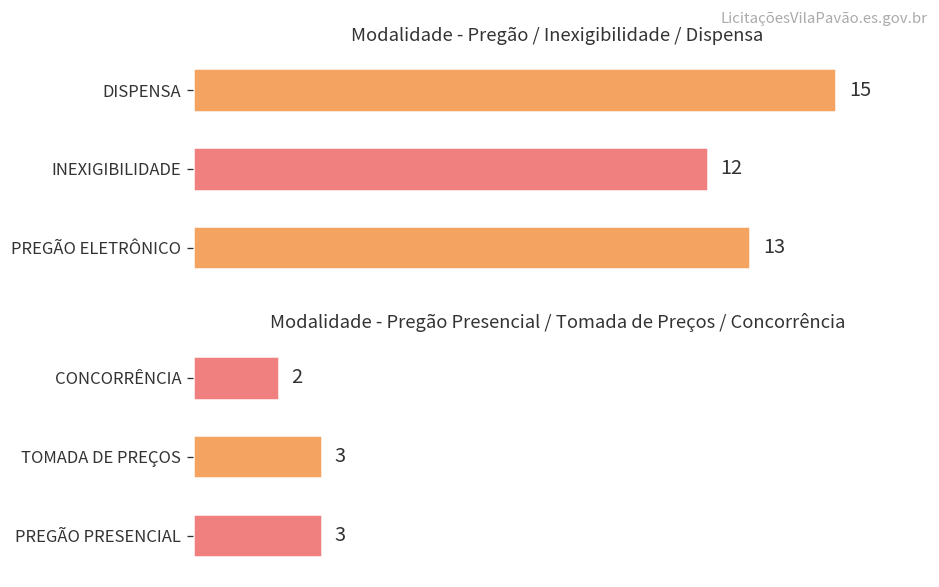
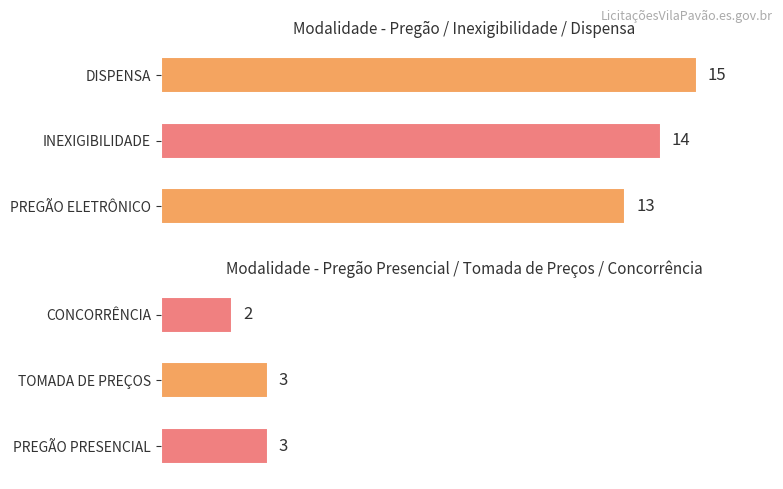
Modalidade - Pregão / Inexigibilidade / Dispensa, INEXIGIBILIDADE: 12 -> 14
